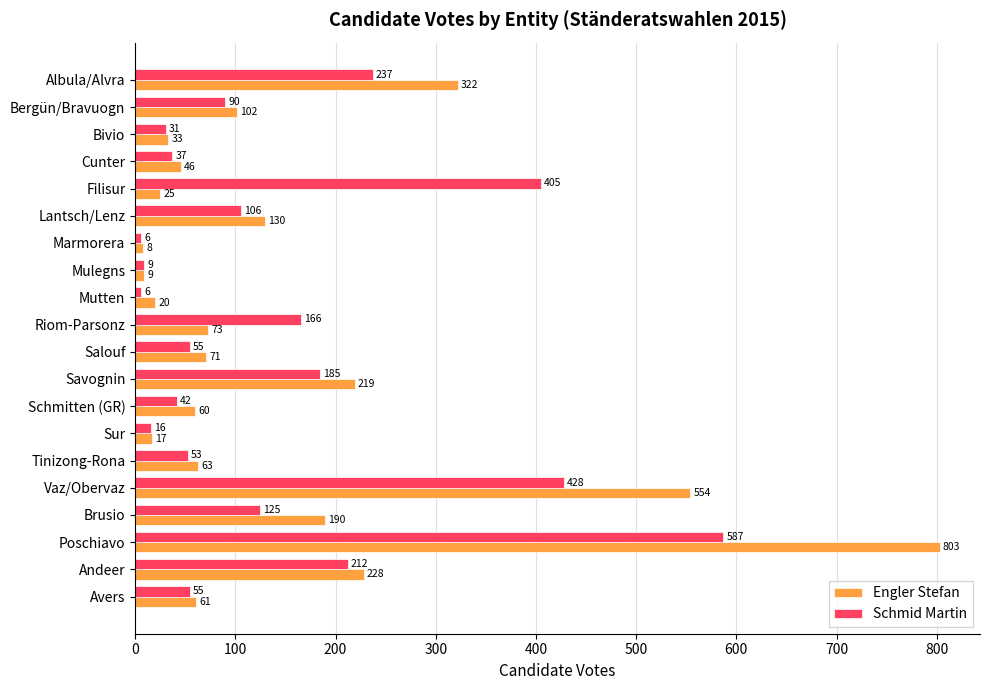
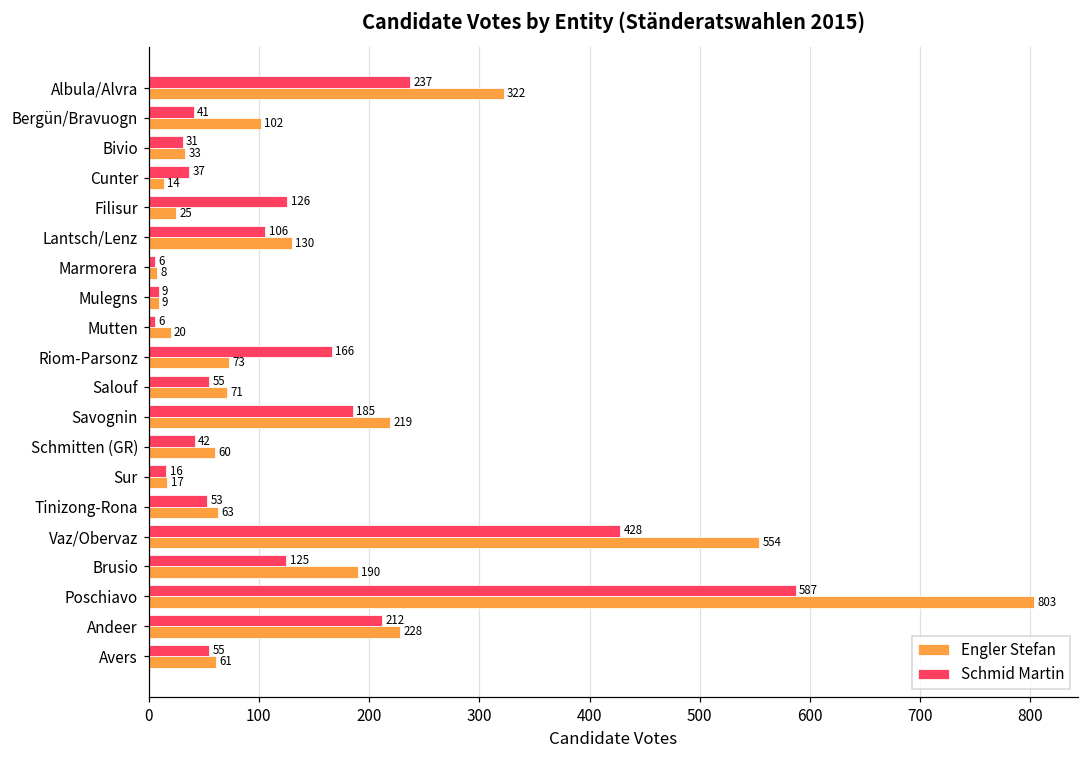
Schmid Martin, Bergün/Bravuogn: 90 -> 41
Engler Stefan, Cunter: 46 -> 14
Schmid Martin, Filisur: 405 -> 126
